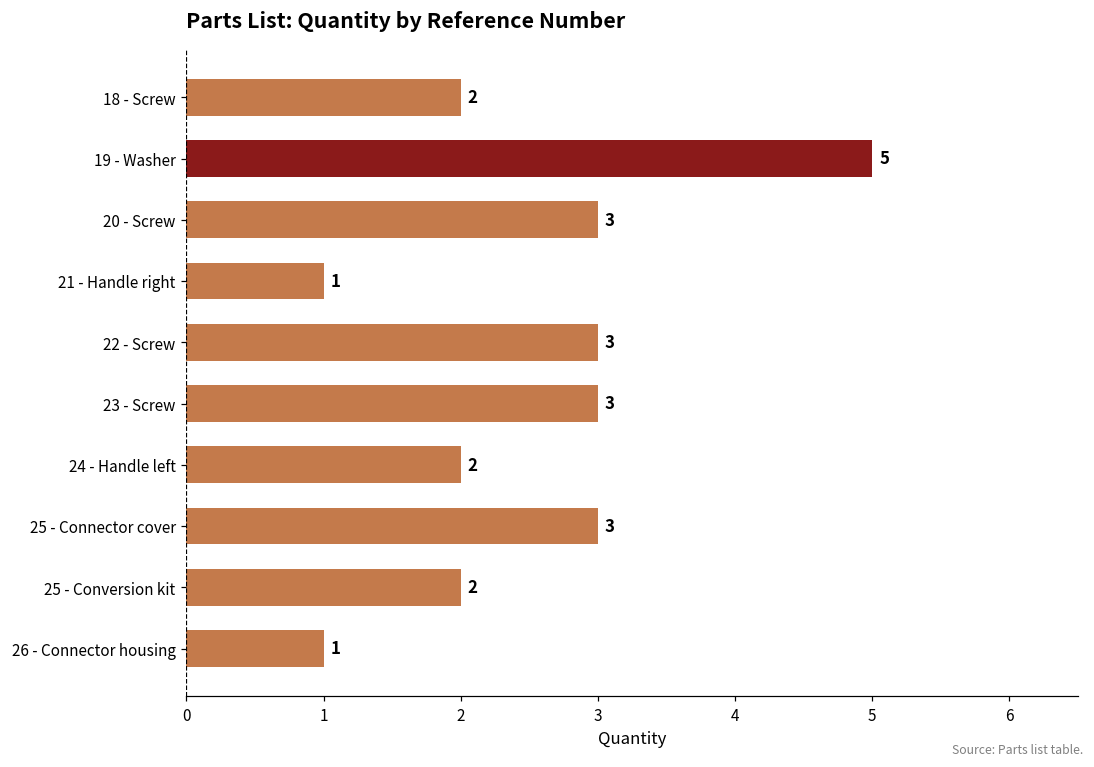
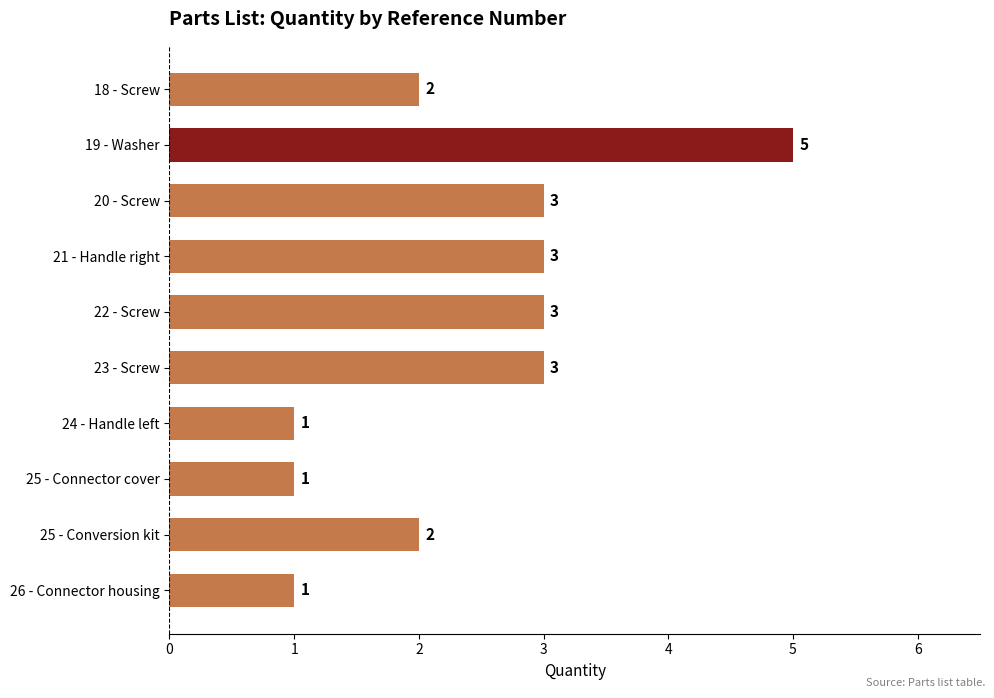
21 - Handle right: 1 -> 3
24 - Handle left: 2 -> 1
25 - Connector cover: 3 -> 1
